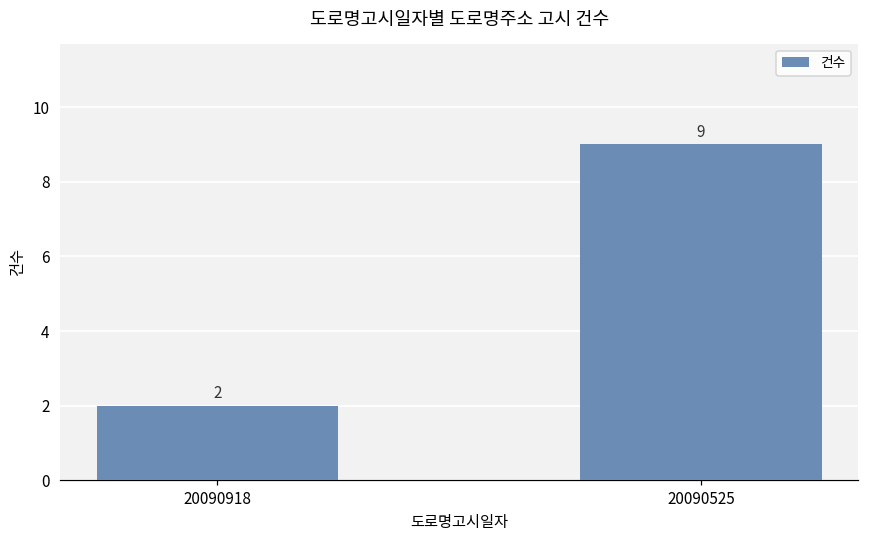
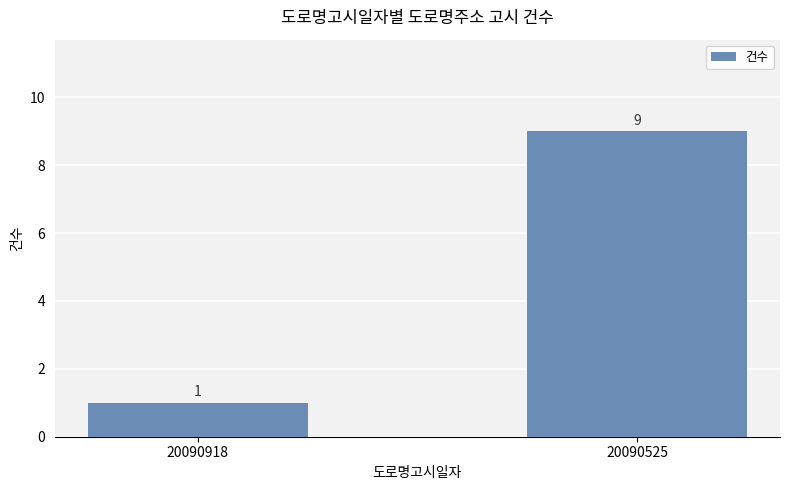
20090918: 2 -> 1
